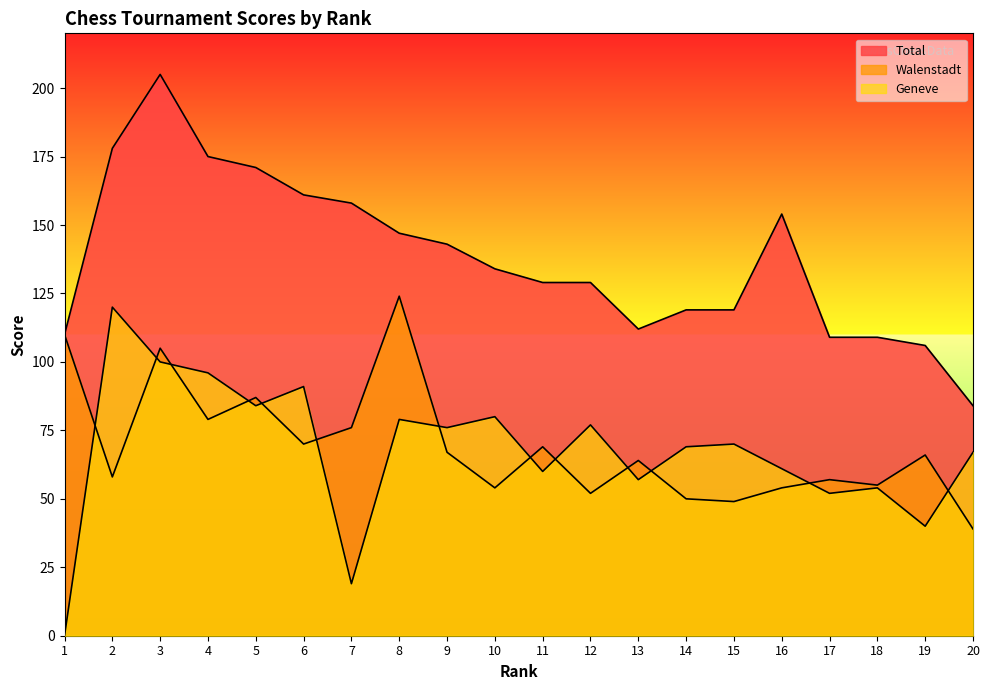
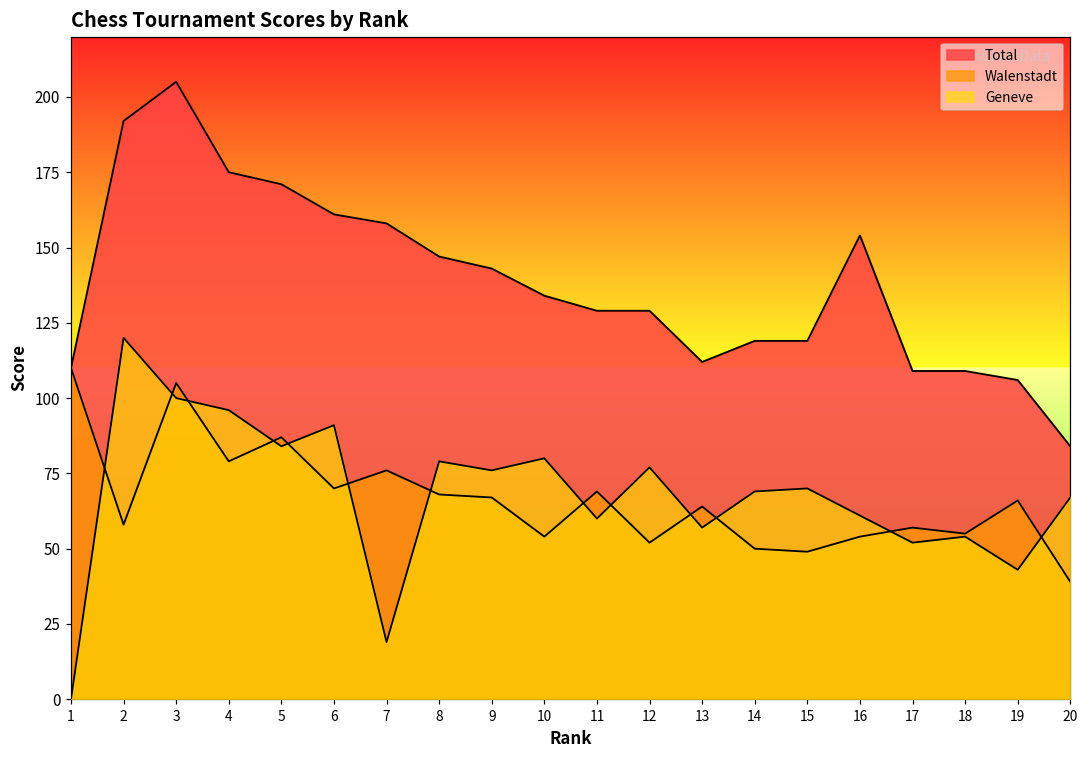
Total, 2: 178 -> 192
Walenstadt, 8: 124 -> 68
Geneve, 19: 40 -> 43
